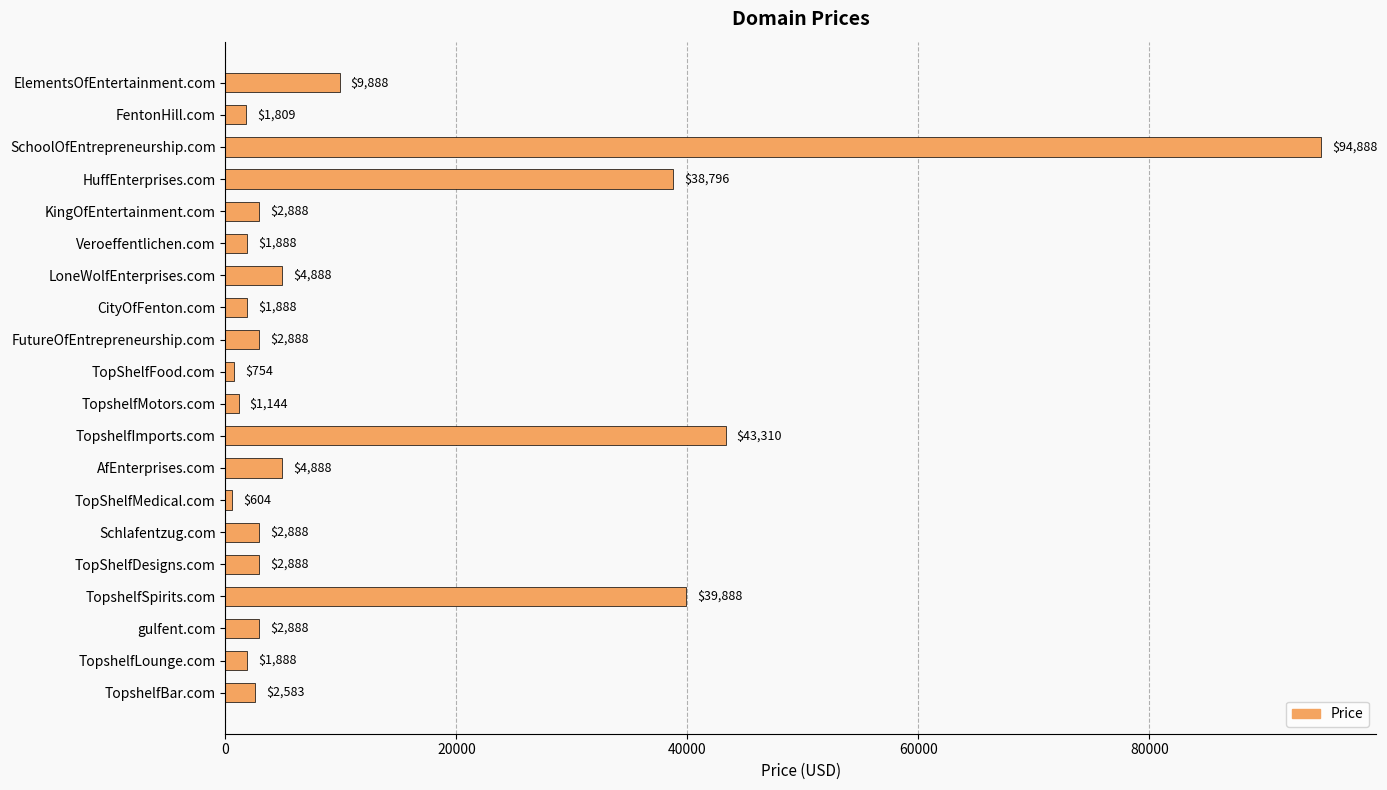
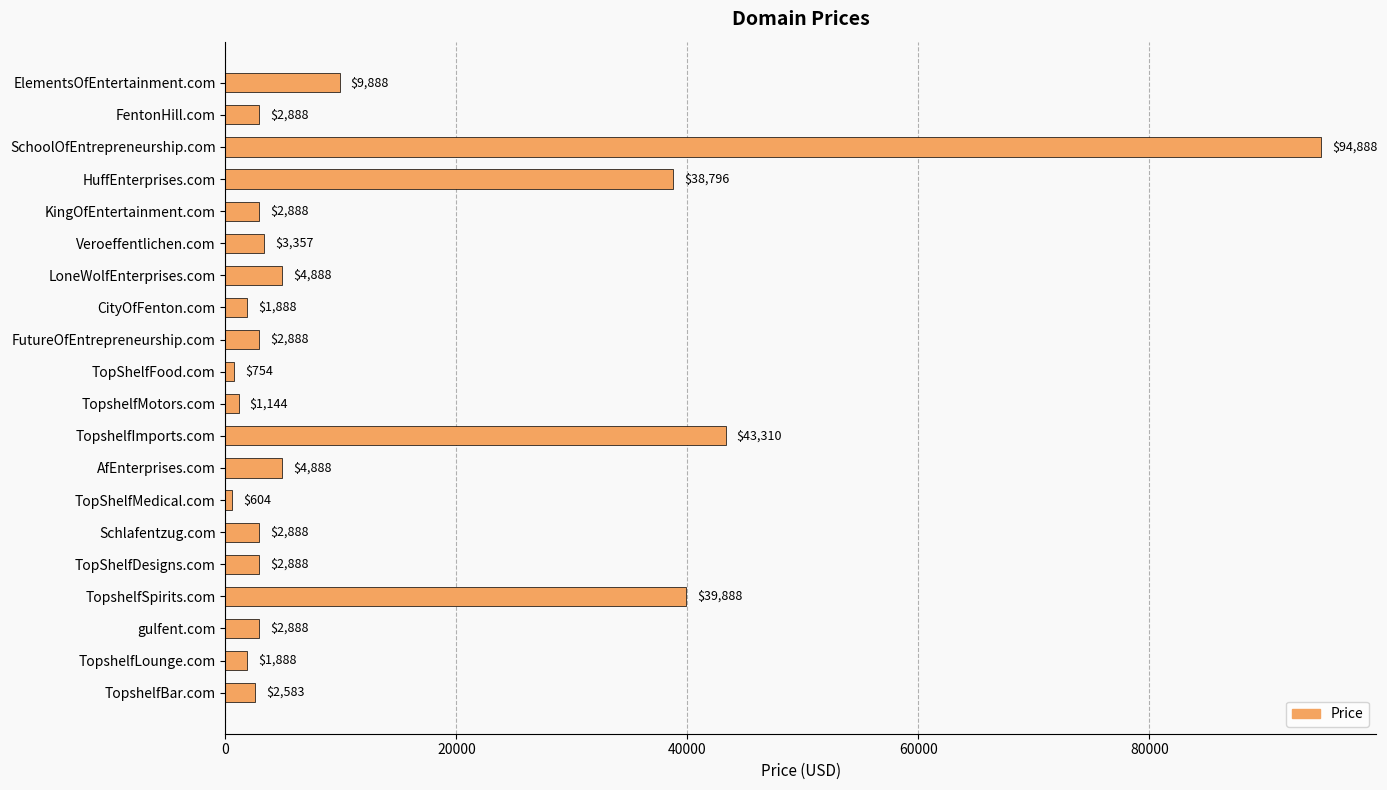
FentonHill.com: $1,809 -> $2,888
Veroeffentlichen.com: $1,888 -> $3,357
